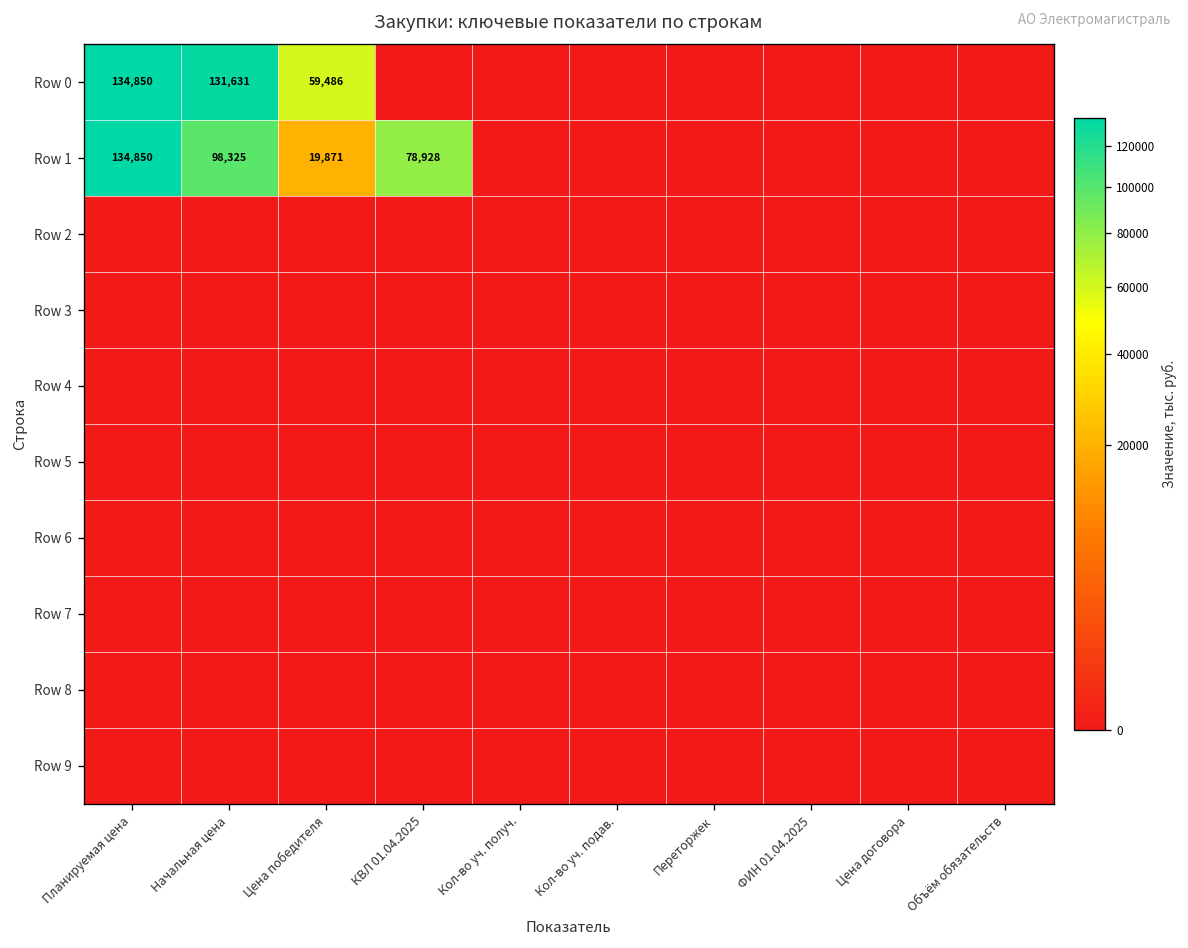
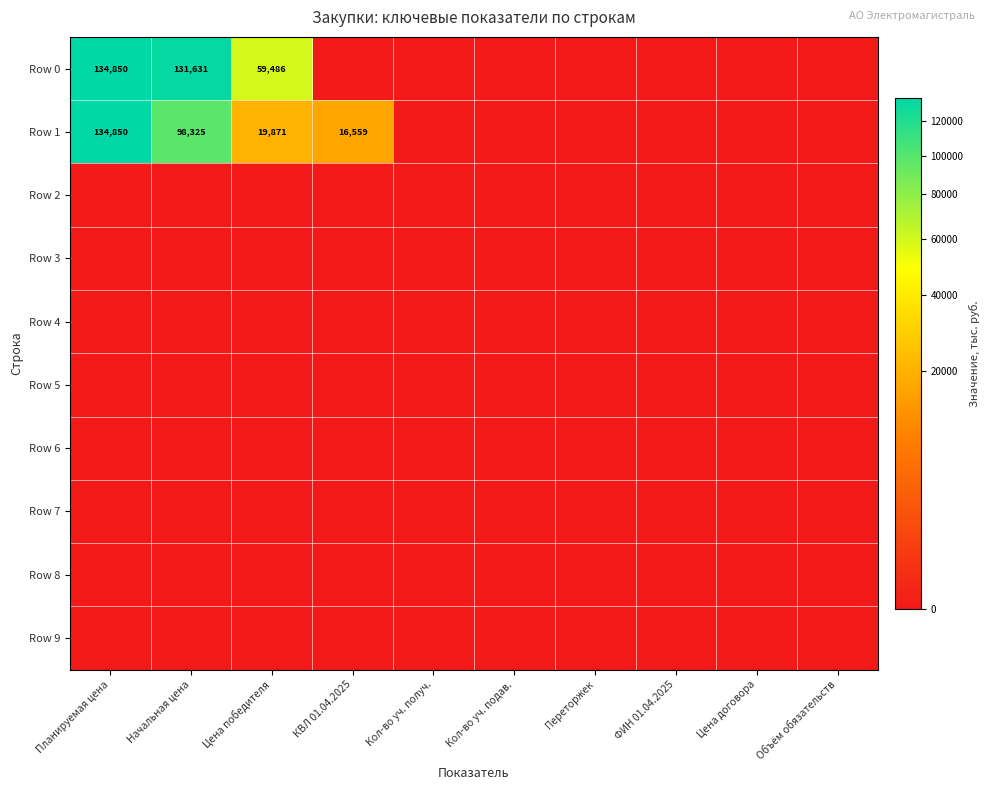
Row 1, КВЛ 01.04.2025: 78,928 -> 16,559
